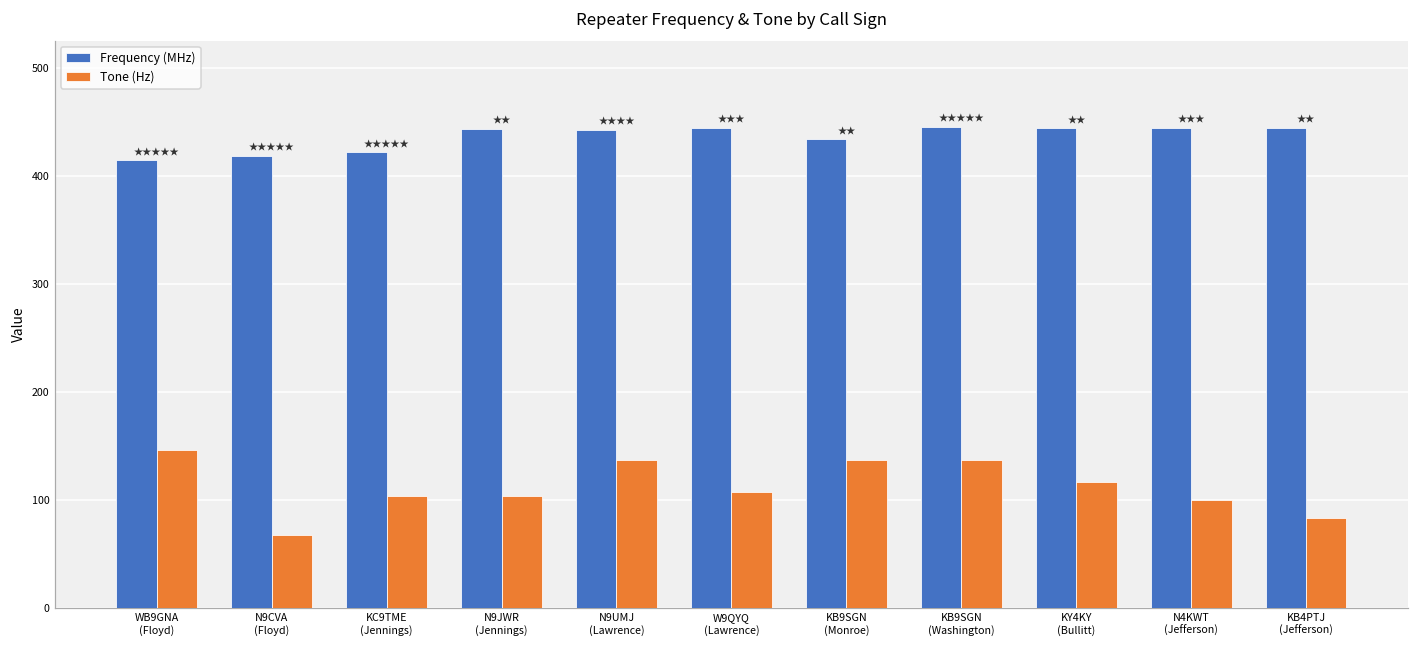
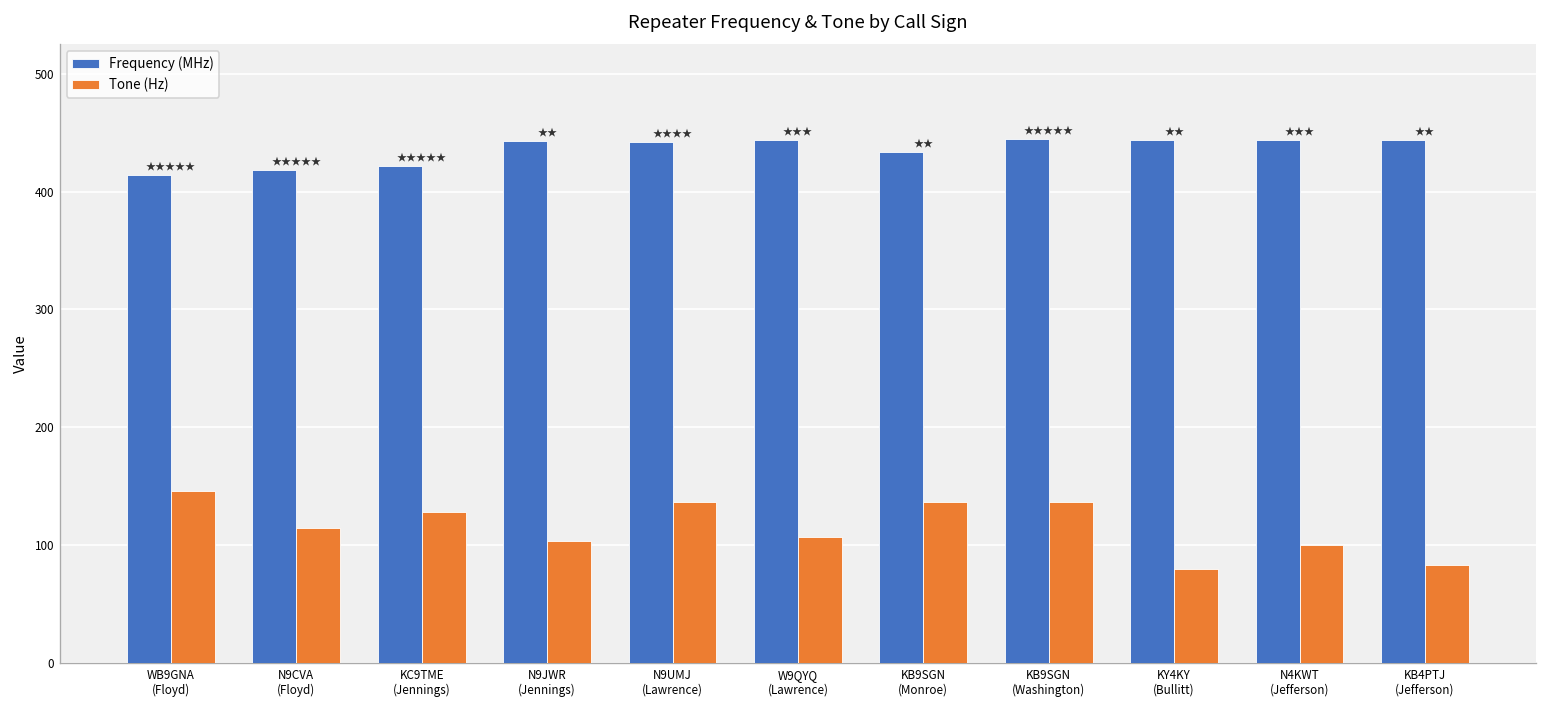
Tone (Hz), N9CVA (Floyd): 70 -> 110
Tone (Hz), KC9TME (Jennings): 100 -> 130
Tone (Hz), KY4KY (Bullitt): 120 -> 80
